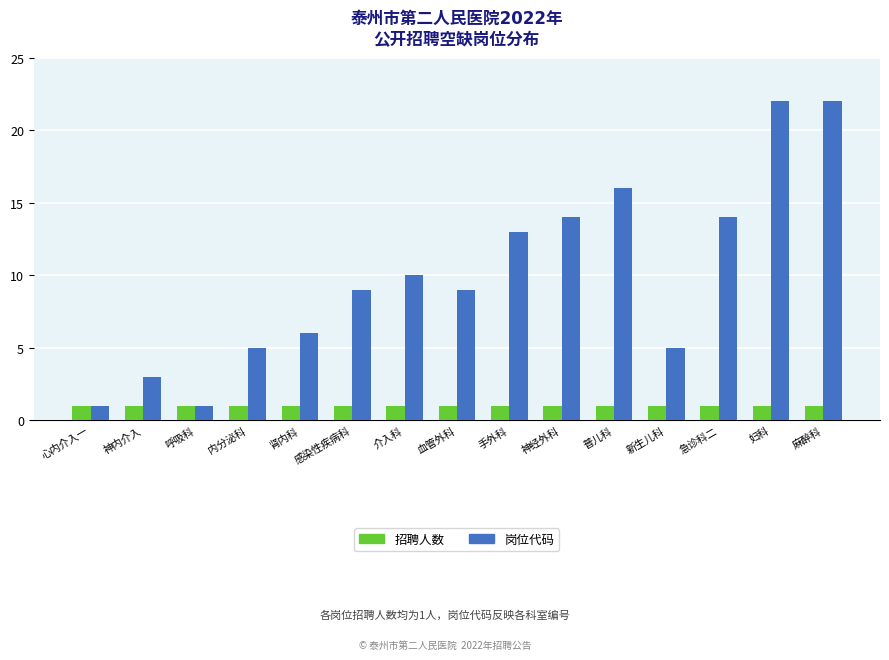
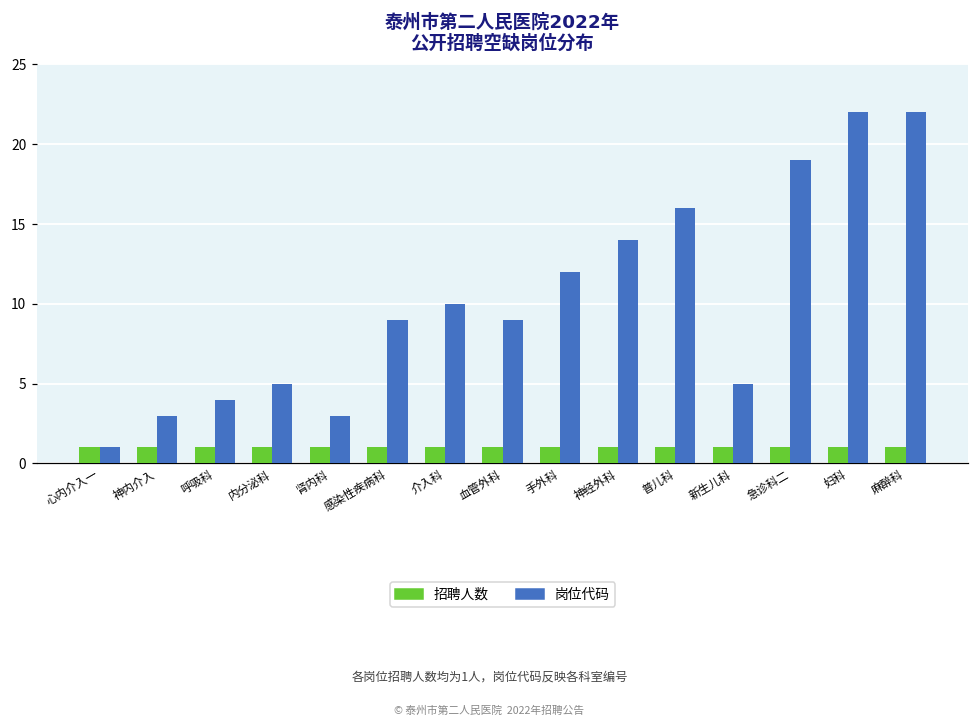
岗位代码, 呼吸科: 1 -> 4
岗位代码, 肾内科: 6 -> 3
岗位代码, 手外科: 13 -> 12
岗位代码, 急诊科二: 14 -> 19
